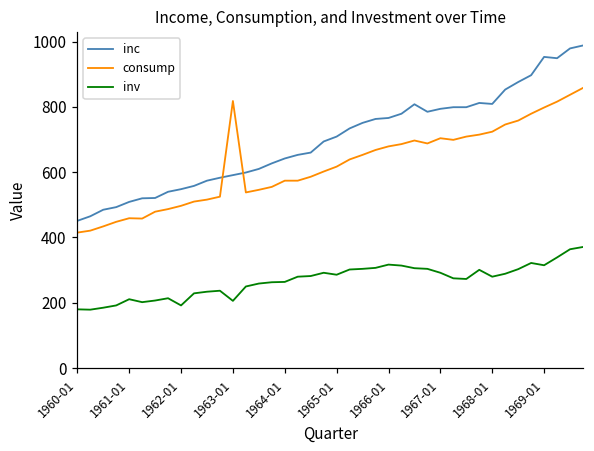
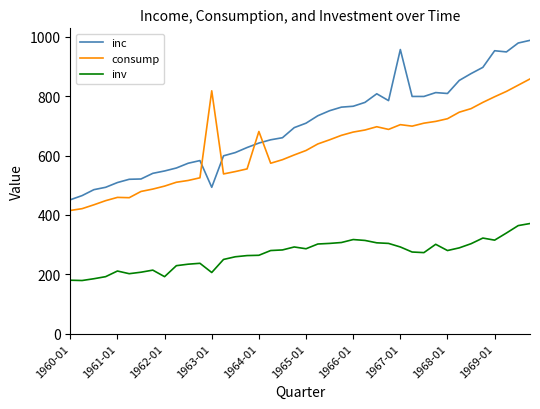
inc, 1963-01: 590 -> 490
consump, 1964-01: 570 -> 680
inc, 1967-01: 790 -> 960
